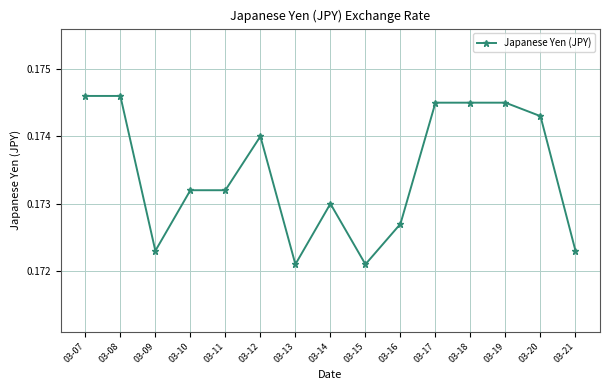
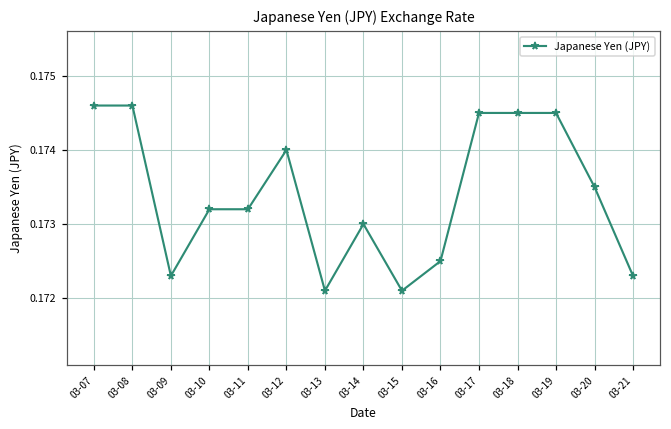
03-16: 0.1727 -> 0.1725
03-20: 0.1743 -> 0.1735
